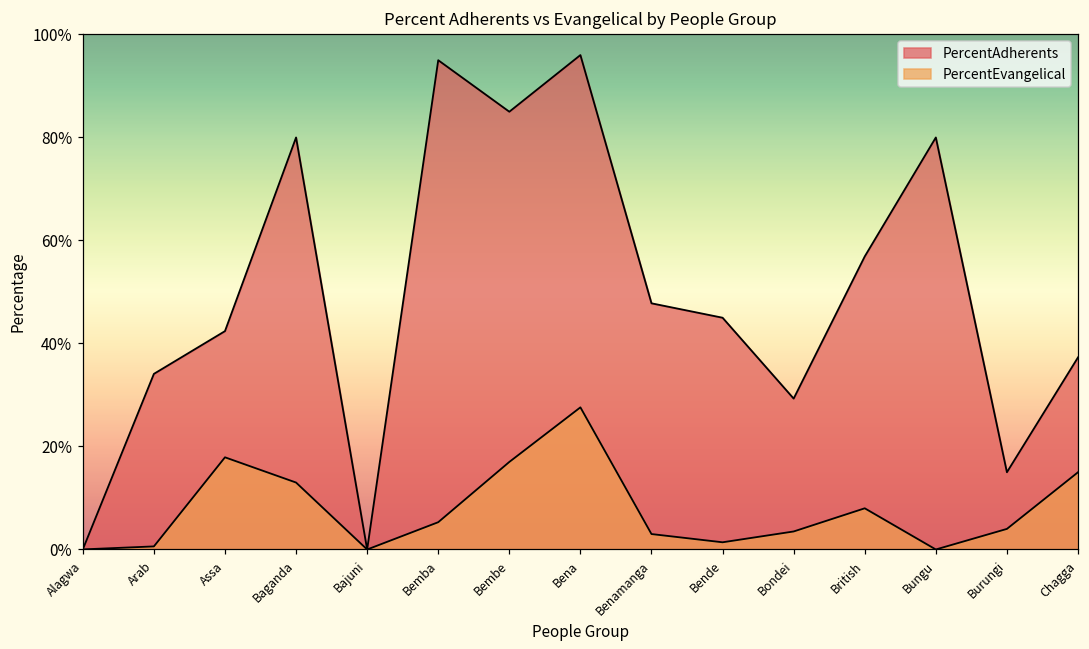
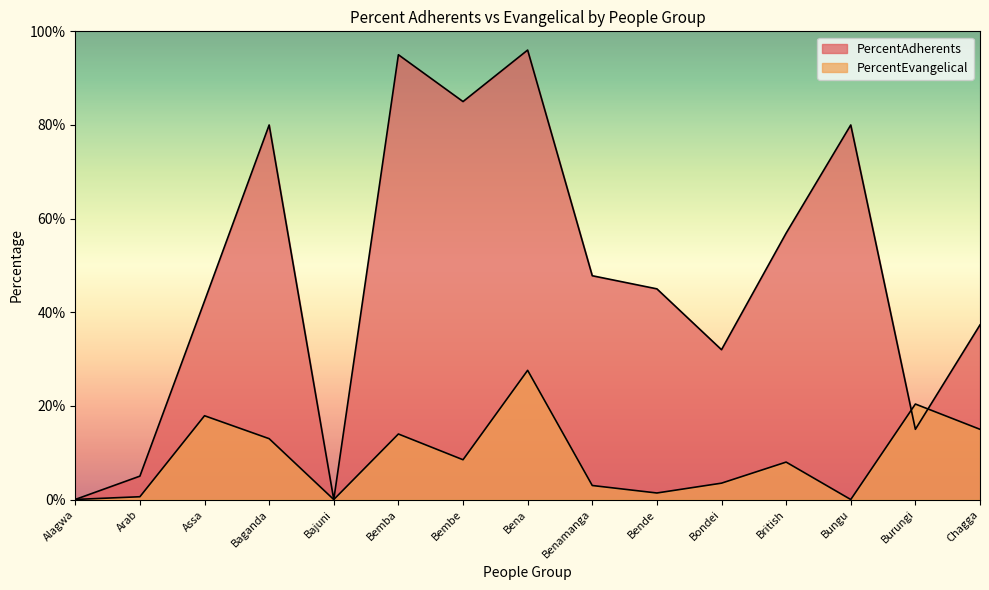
PercentAdherents, Arab: 34% -> 5%
PercentEvangelical, Bemba: 5% -> 14%
PercentEvangelical, Bembe: 17% -> 9%
PercentAdherents, Bondei: 29% -> 32%
PercentEvangelical, Burungi: 4% -> 20%
